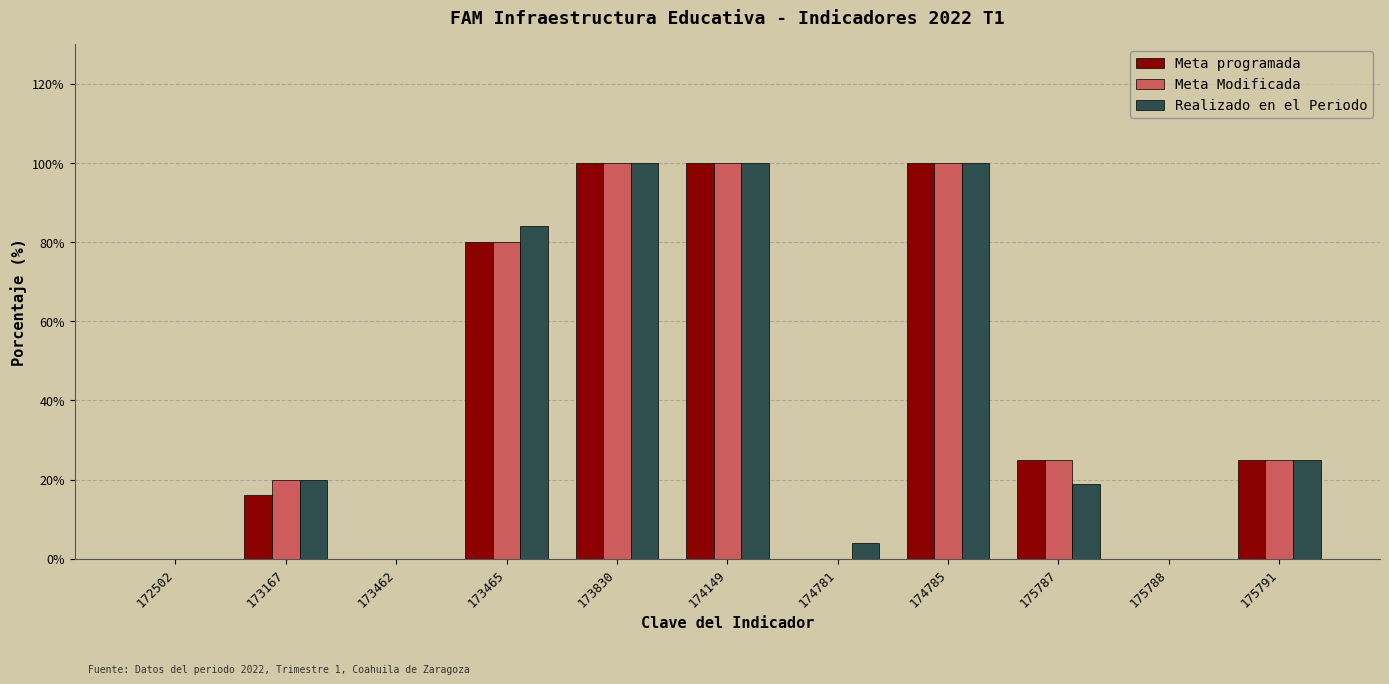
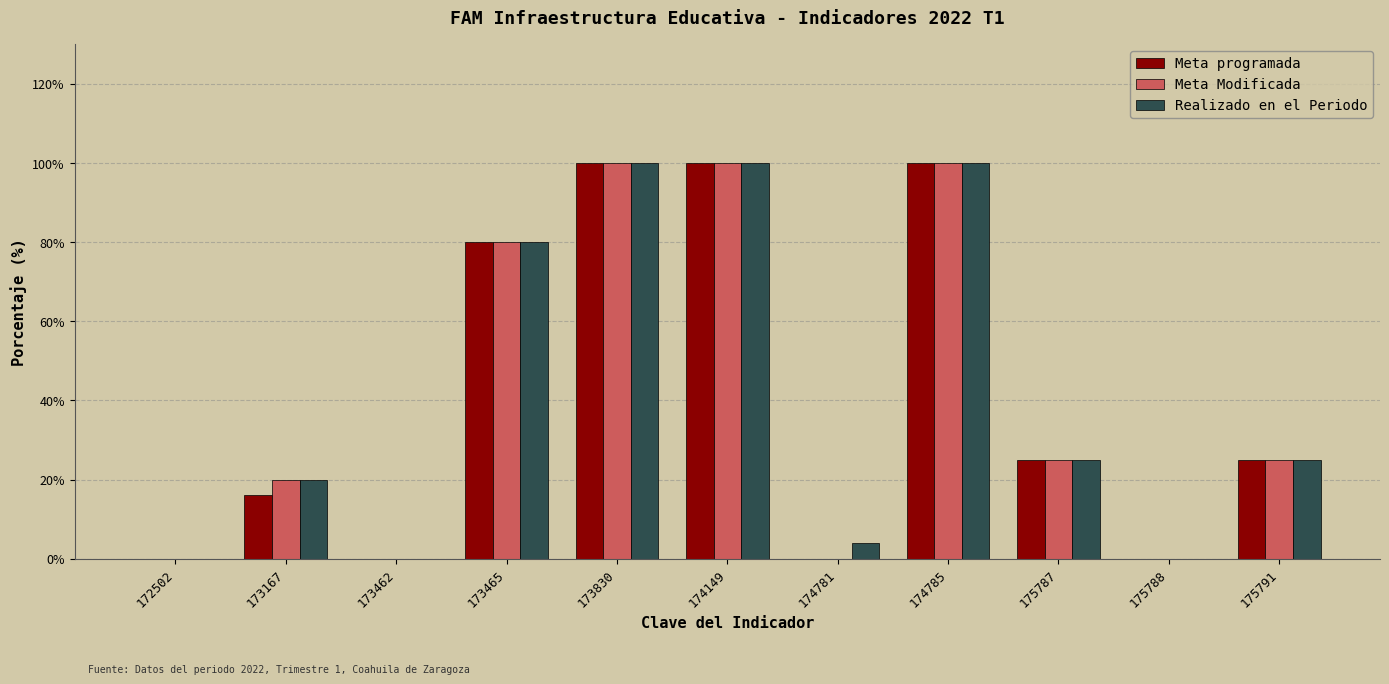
Realizado en el Periodo, 173465: 84% -> 80%
Realizado en el Periodo, 175787: 19% -> 25%
